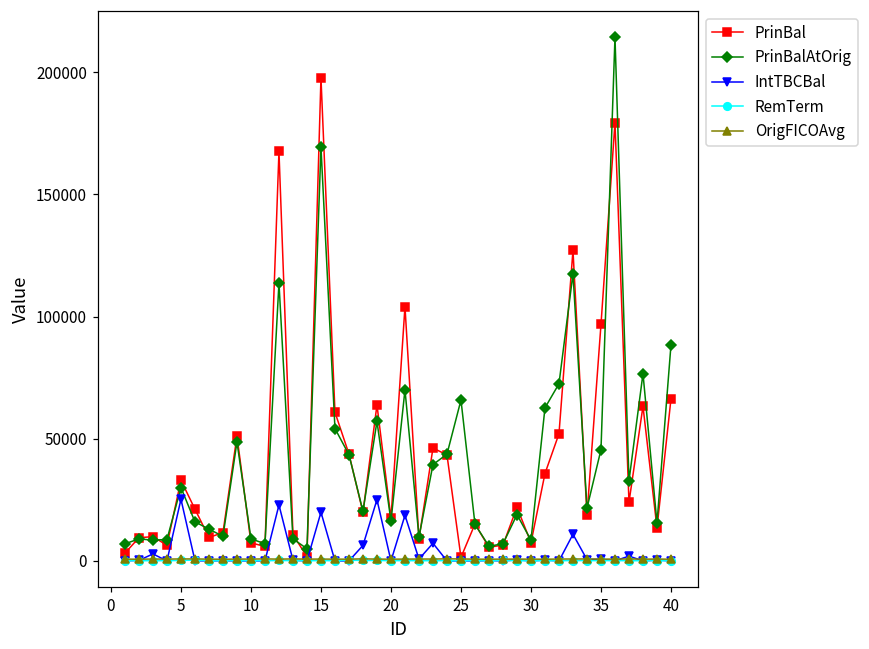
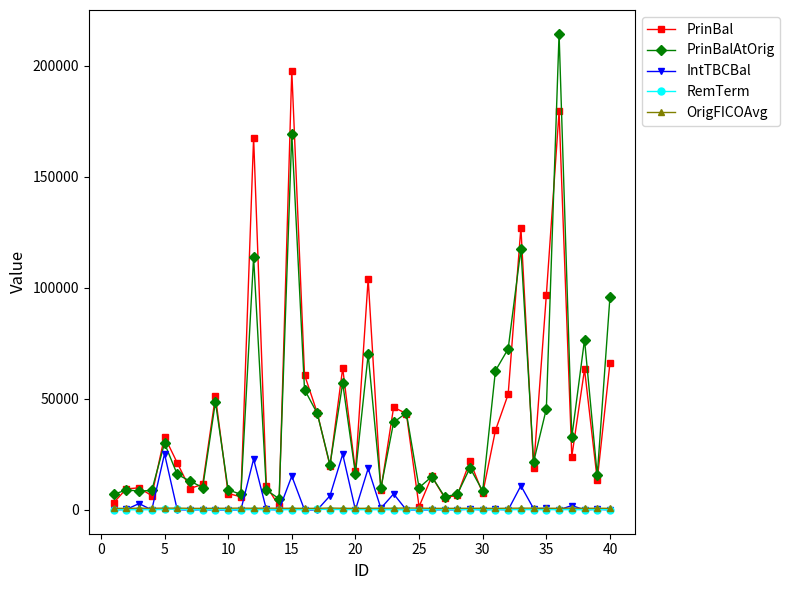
IntTBCBal, 15: 20000 -> 15000
PrinBalAtOrig, 25: 66000 -> 10000
PrinBalAtOrig, 40: 88000 -> 96000
